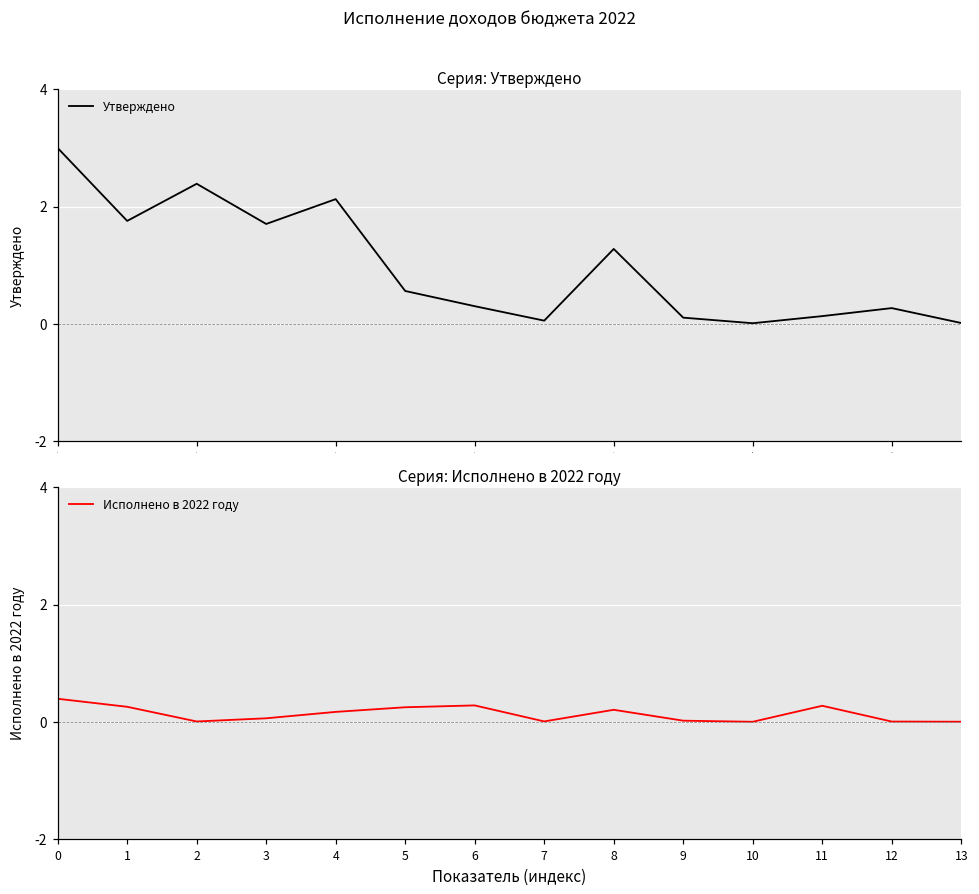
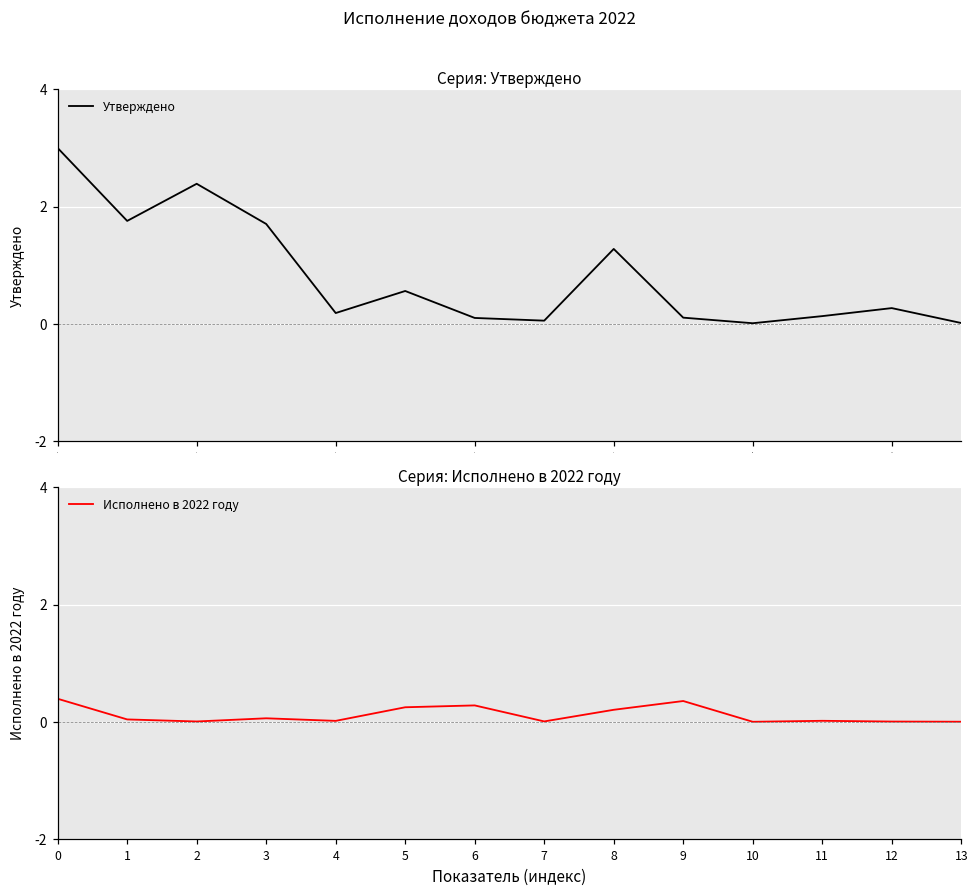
Серия: Утверждено, 4: 2.1 -> 0.2
Серия: Утверждено, 6: 0.3 -> 0.1
Серия: Исполнено в 2022 году, 1: 0.3 -> 0.0
Серия: Исполнено в 2022 году, 4: 0.2 -> 0.0
Серия: Исполнено в 2022 году, 9: 0.0 -> 0.4
Серия: Исполнено в 2022 году, 11: 0.3 -> 0.0
